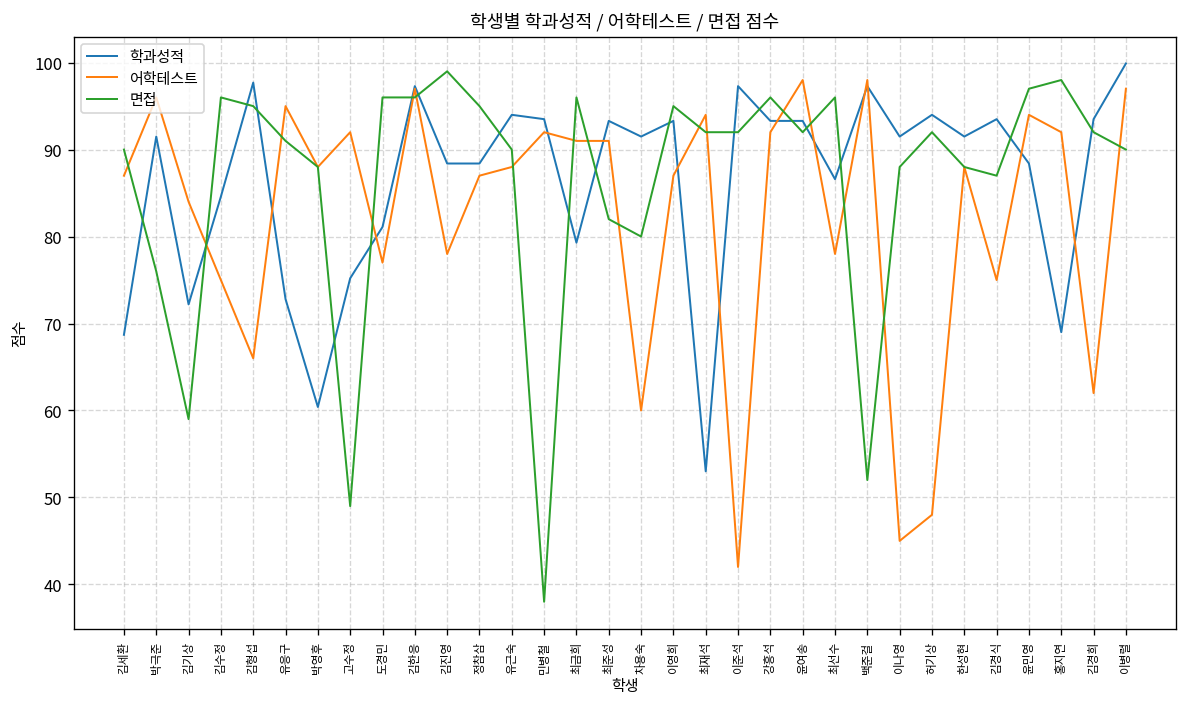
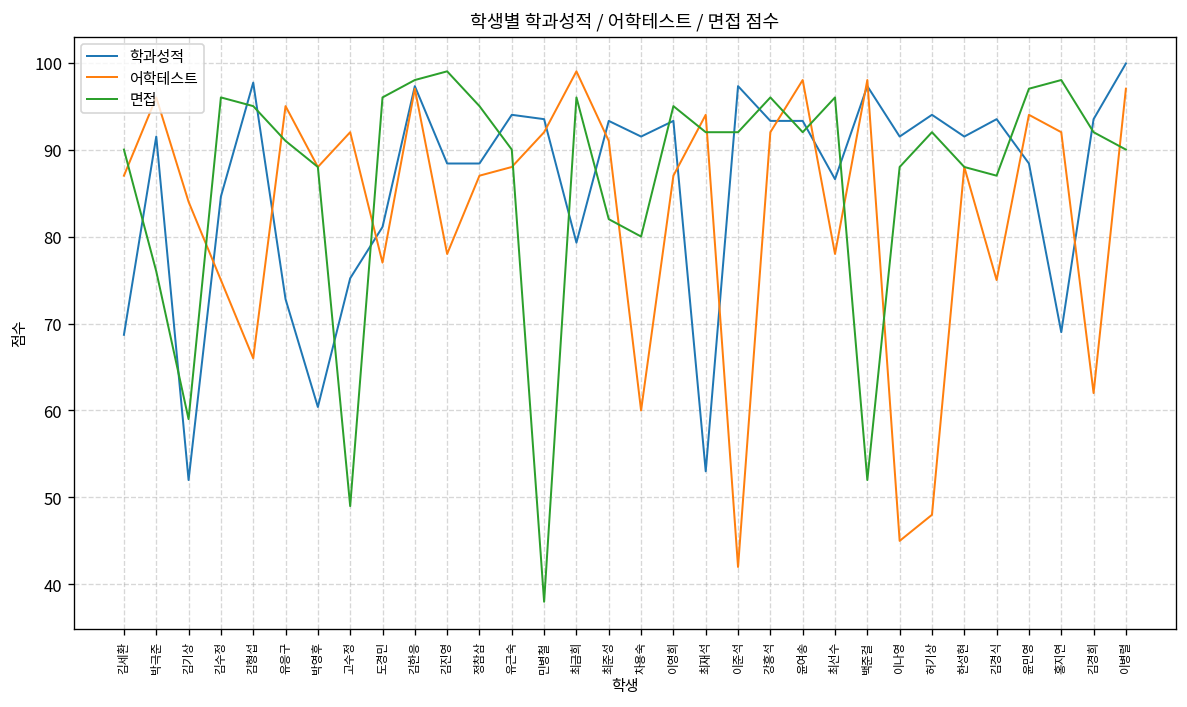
학과성적, 김기상: 72 -> 52
면접, 김한응: 96 -> 98
어학테스트, 최금희: 91 -> 99
